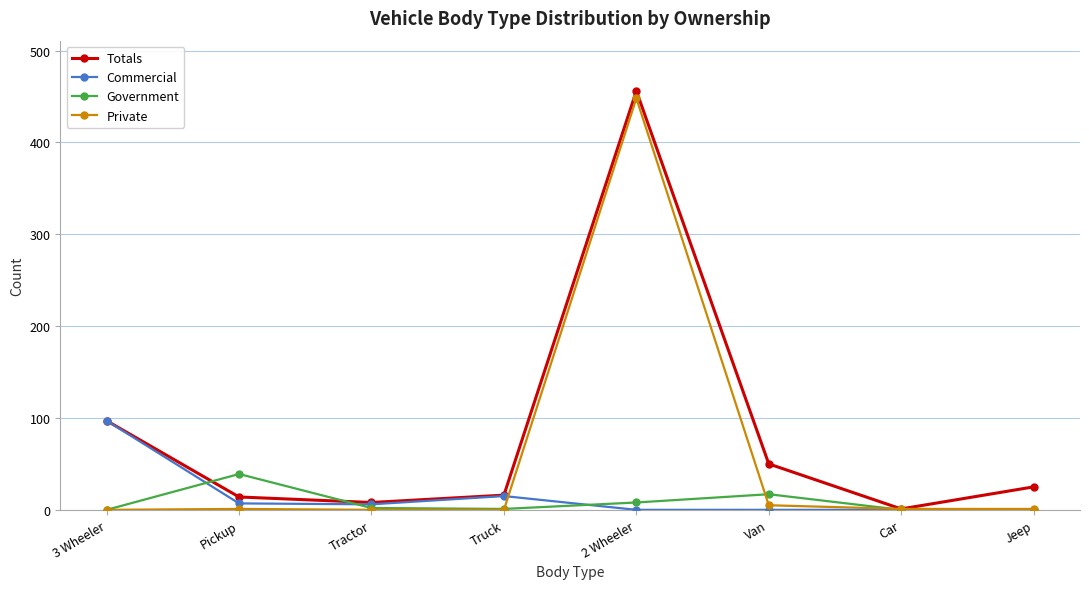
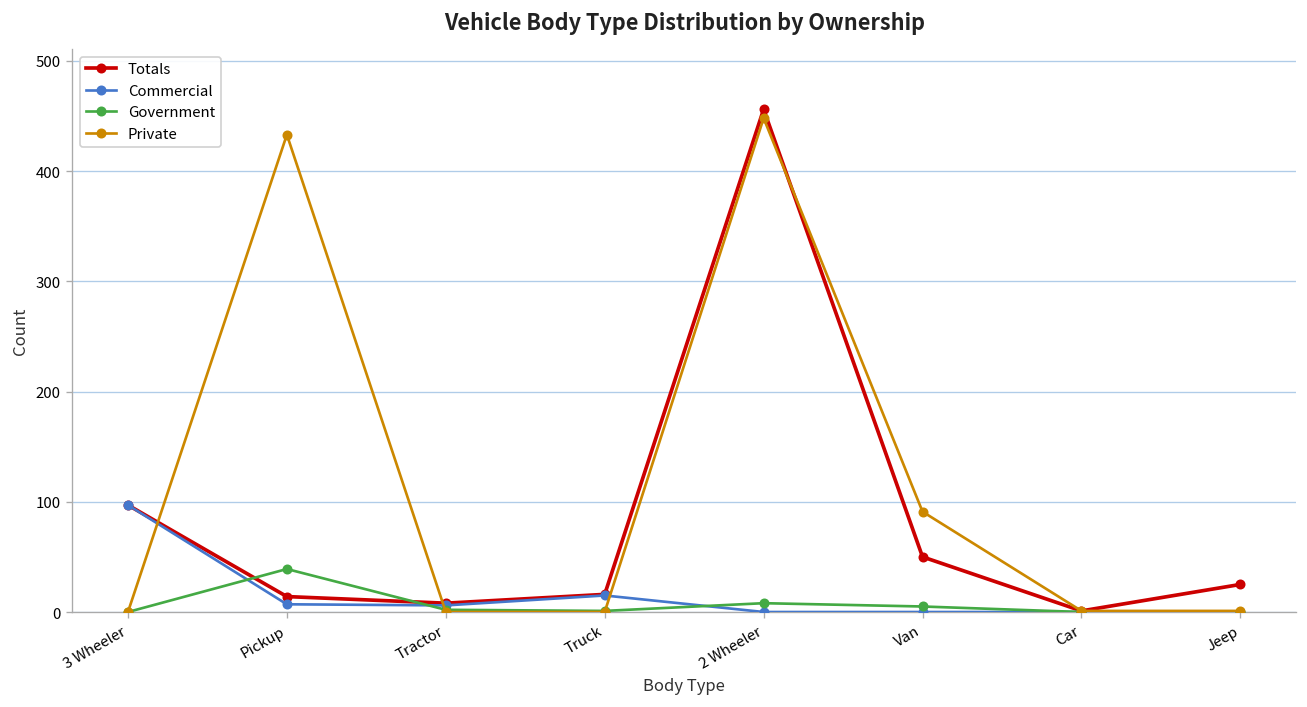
Private, Pickup: 0 -> 430
Government, Van: 20 -> 10
Private, Van: 10 -> 90
